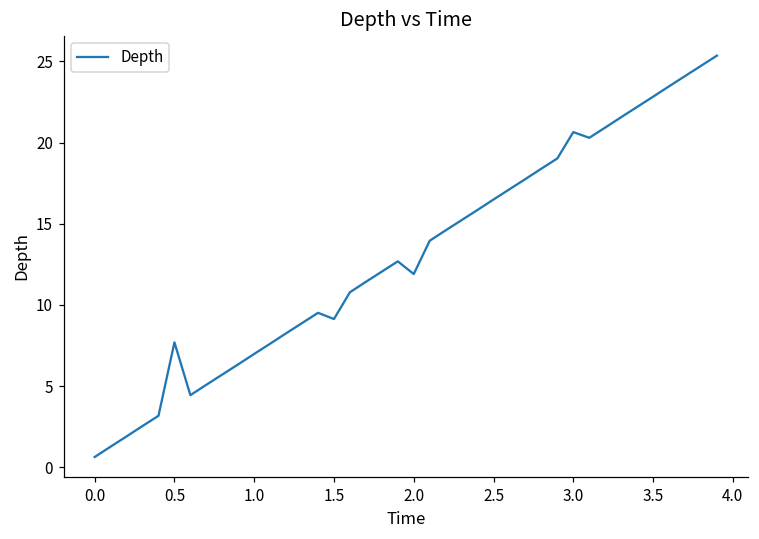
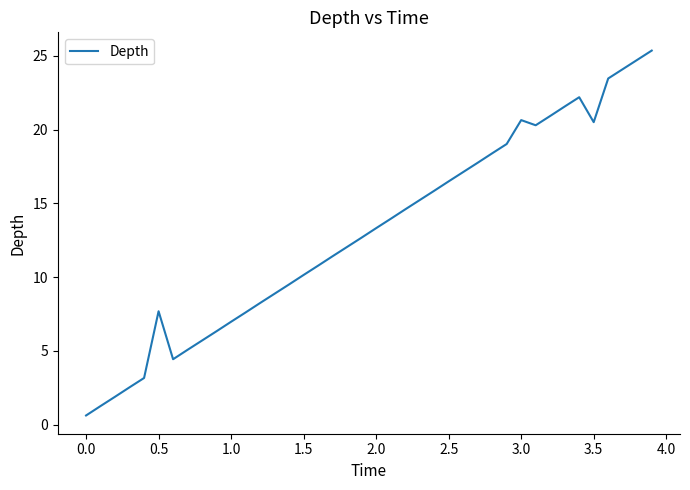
1.5: 9.1 -> 10.2
2.0: 11.9 -> 13.3
3.5: 22.8 -> 20.5
